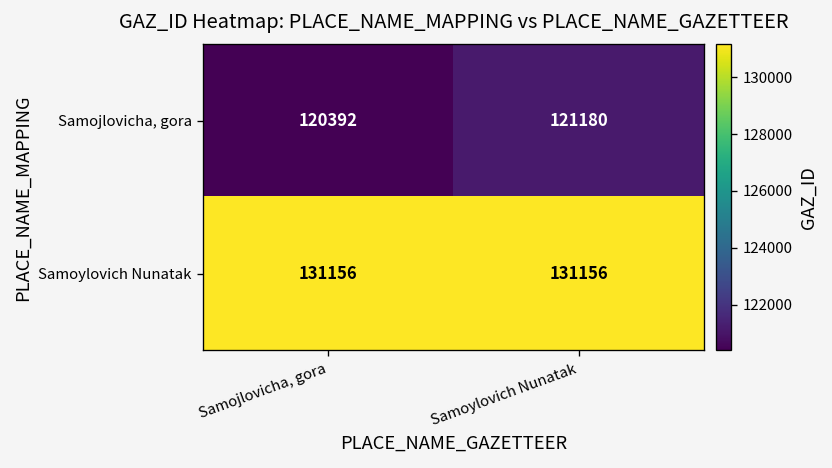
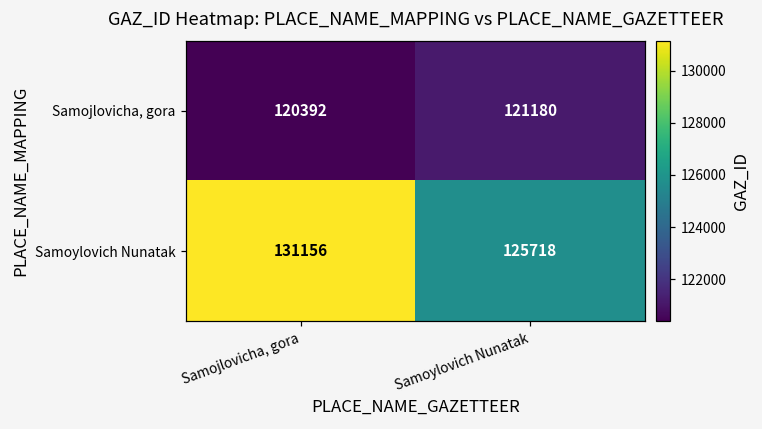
Samoylovich Nunatak, Samoylovich Nunatak: 131156 -> 125718
